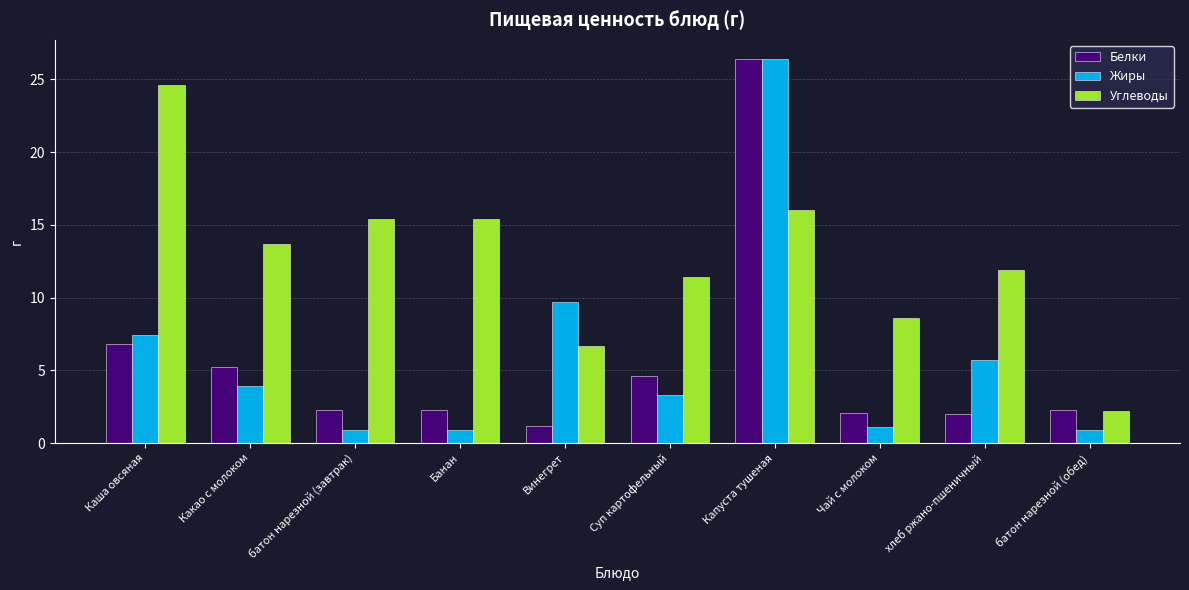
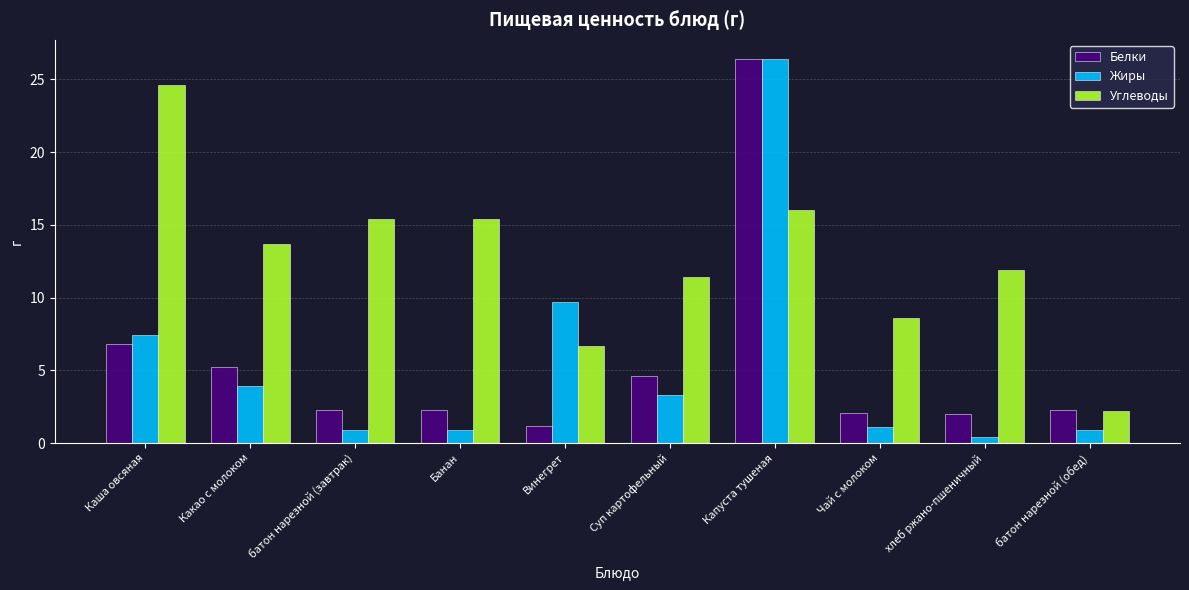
Жиры, хлеб ржано-пшеничный: 5.7 -> 0.4
